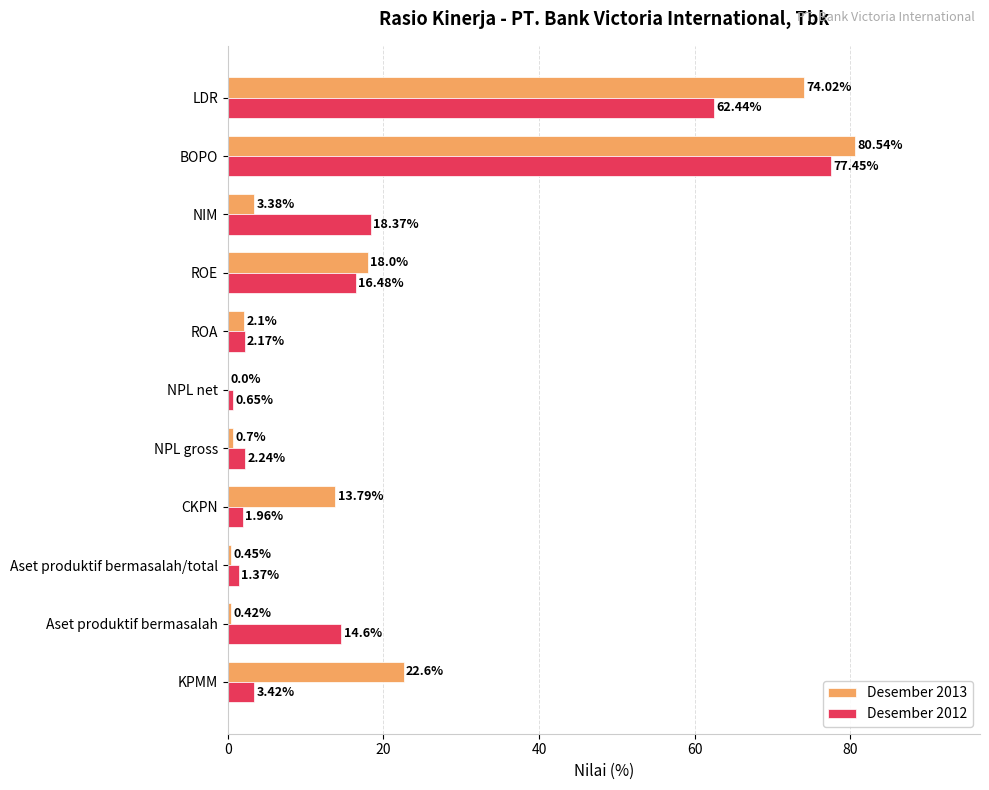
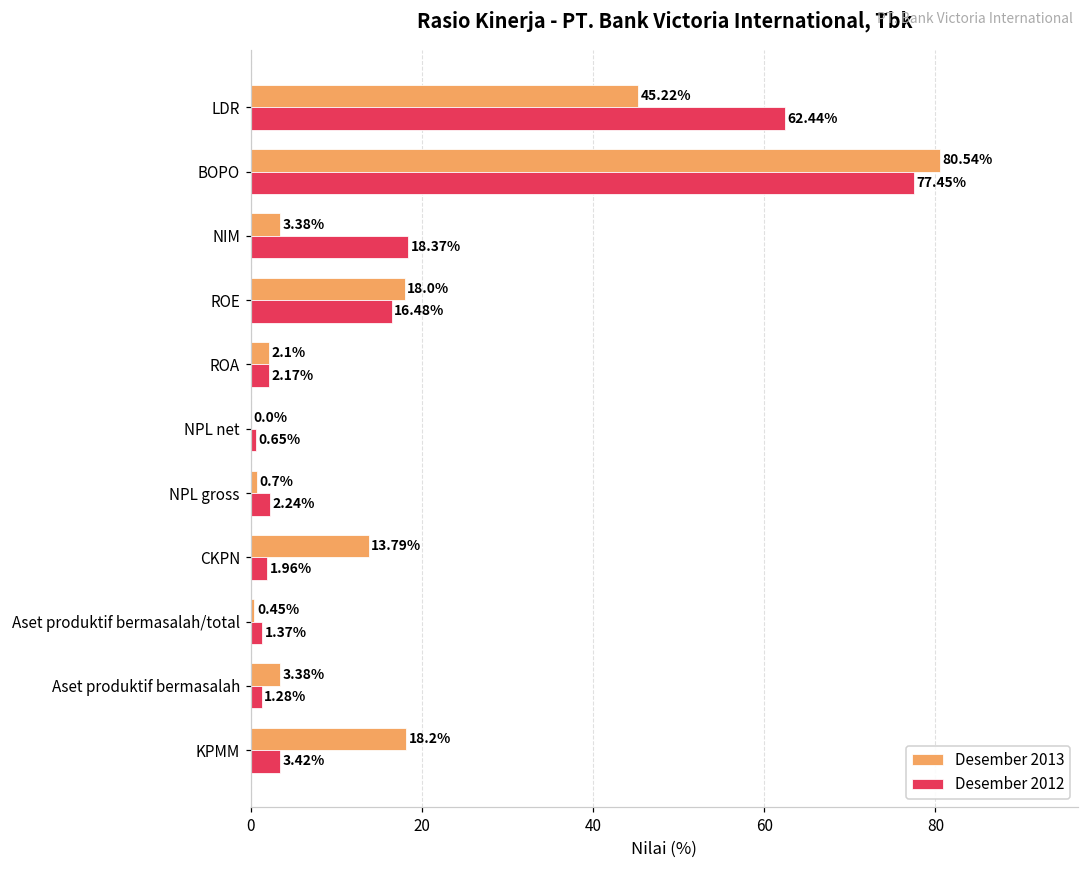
Desember 2013, LDR: 74.02% -> 45.22%
Desember 2013, Aset produktif bermasalah: 0.42% -> 3.38%
Desember 2012, Aset produktif bermasalah: 14.6% -> 1.28%
Desember 2013, KPMM: 22.6% -> 18.2%
